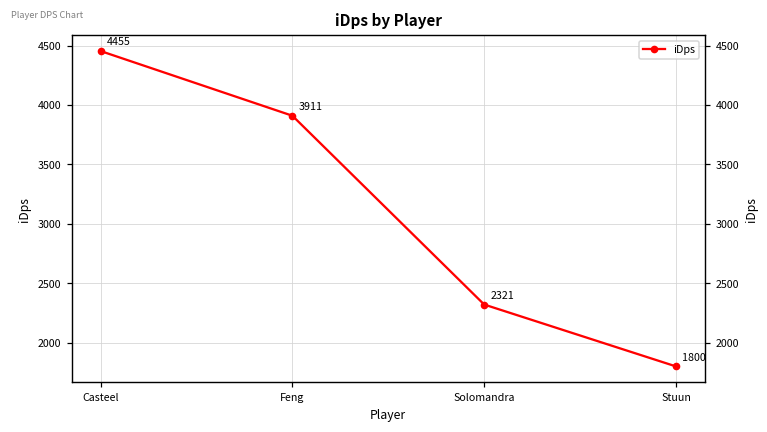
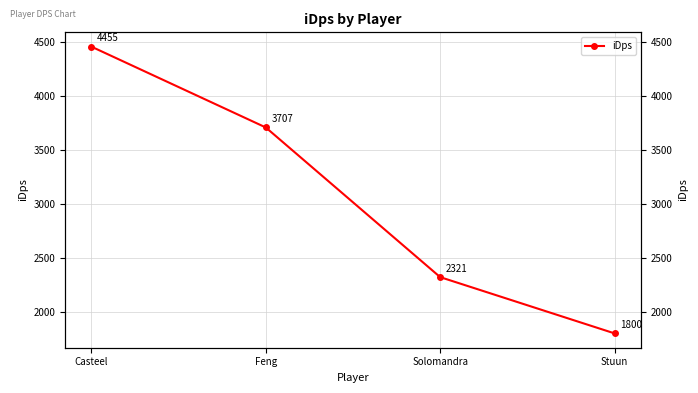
Feng: 3911 -> 3707
